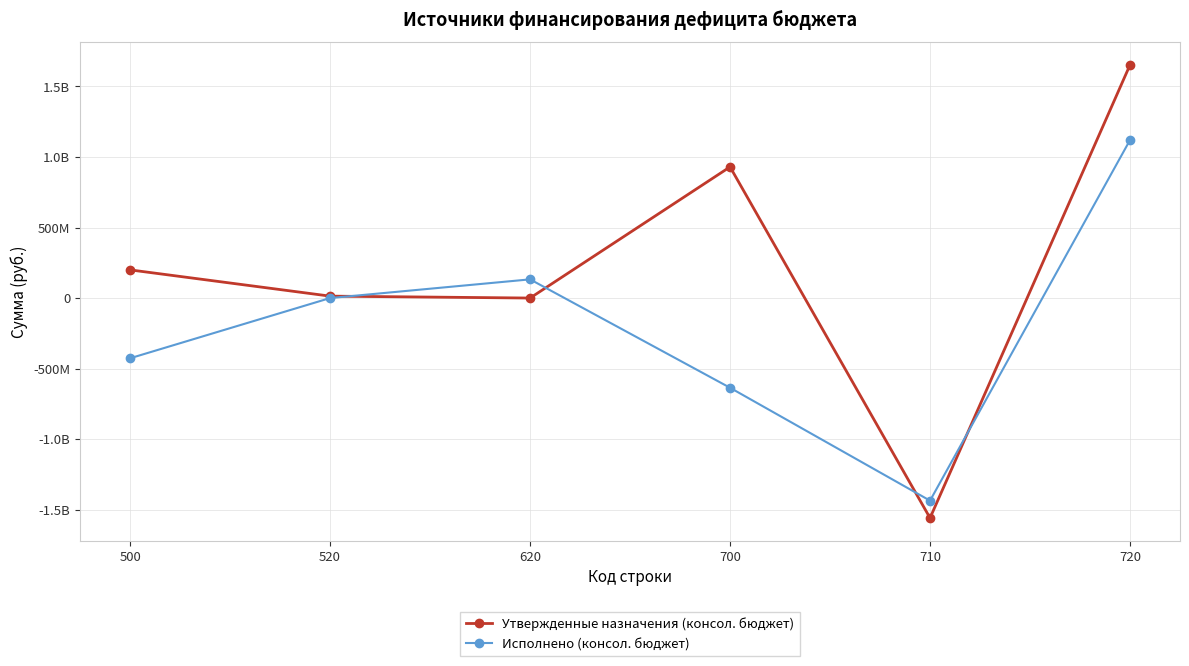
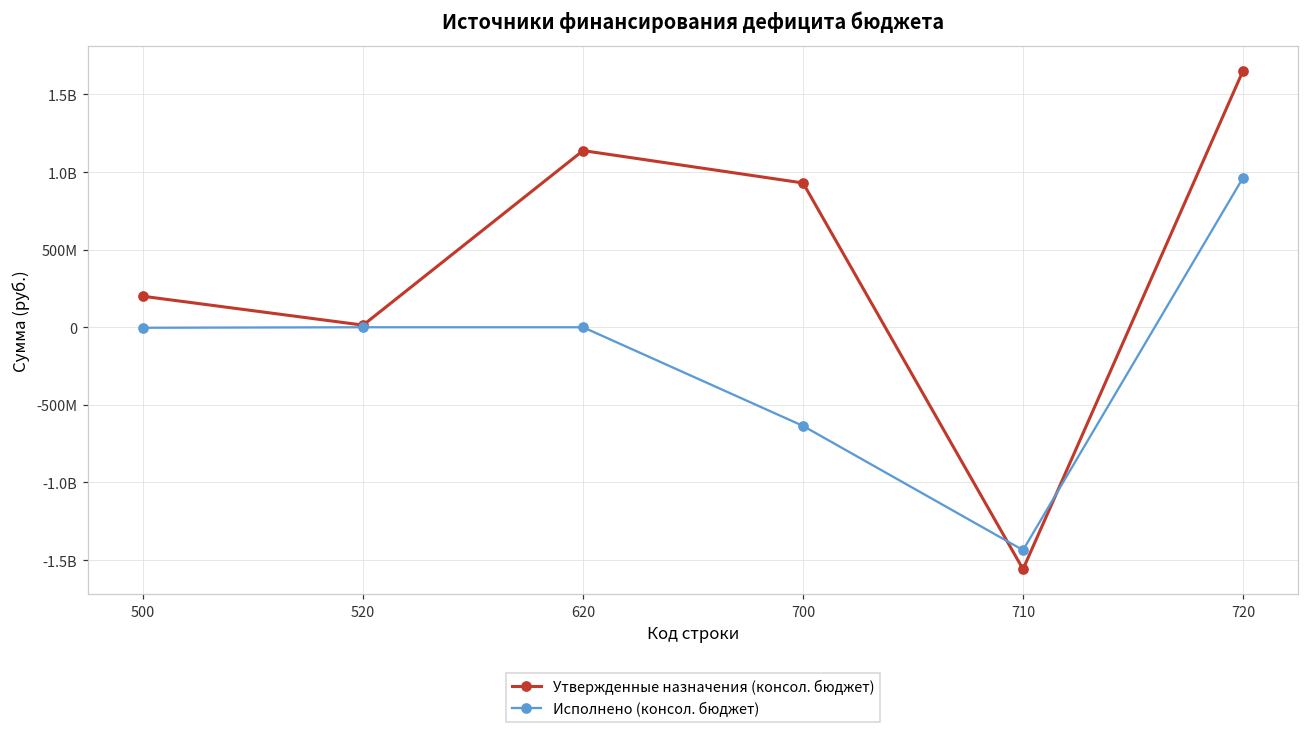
Исполнено (консол. бюджет), 500: -430000000 -> 0
Утвержденные назначения (консол. бюджет), 620: 0 -> 1140000000
Исполнено (консол. бюджет), 620: 130000000 -> 0
Исполнено (консол. бюджет), 720: 1120000000 -> 960000000
